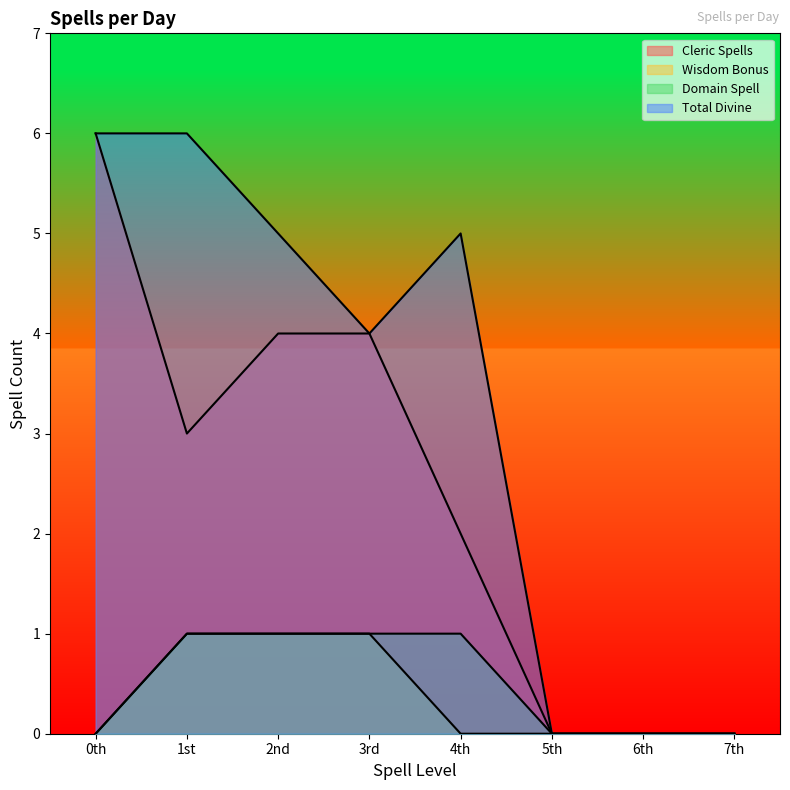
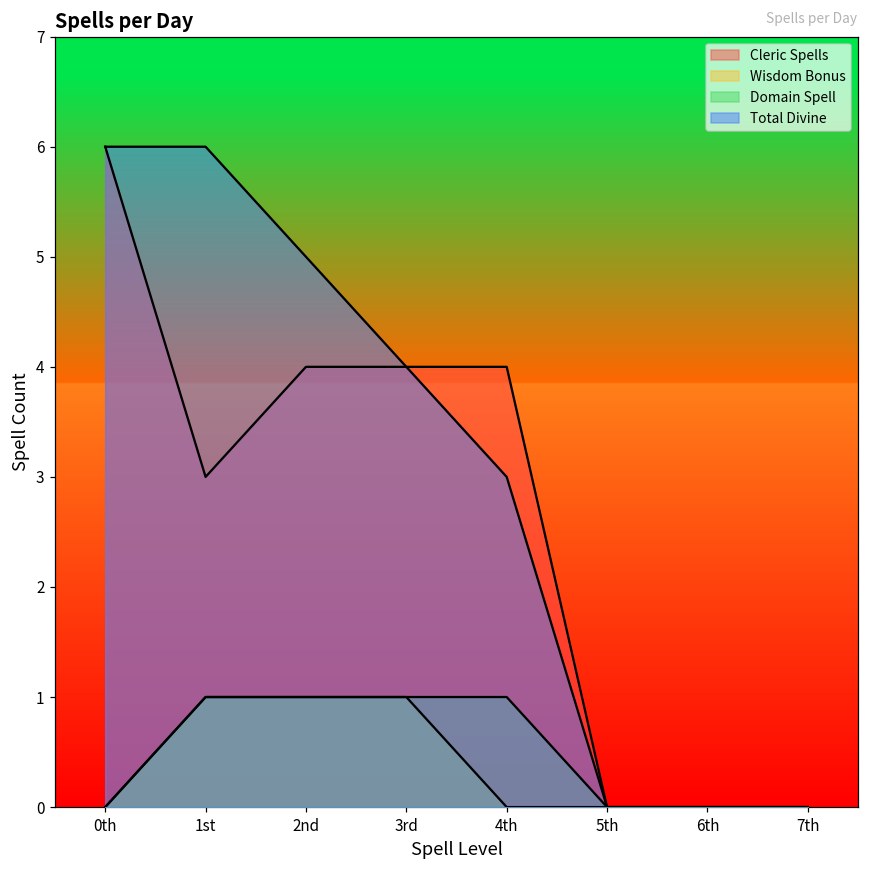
Cleric Spells, 4th: 2 -> 4
Total Divine, 4th: 5 -> 3
